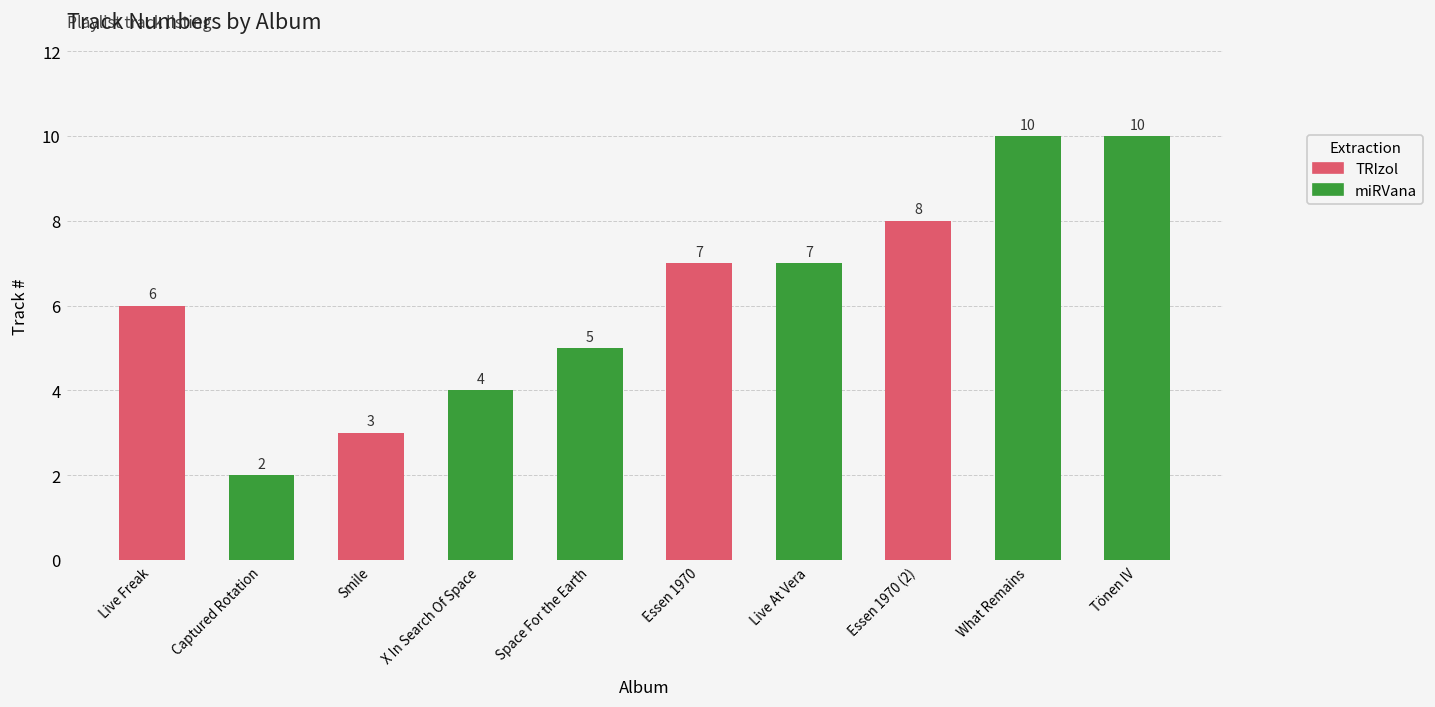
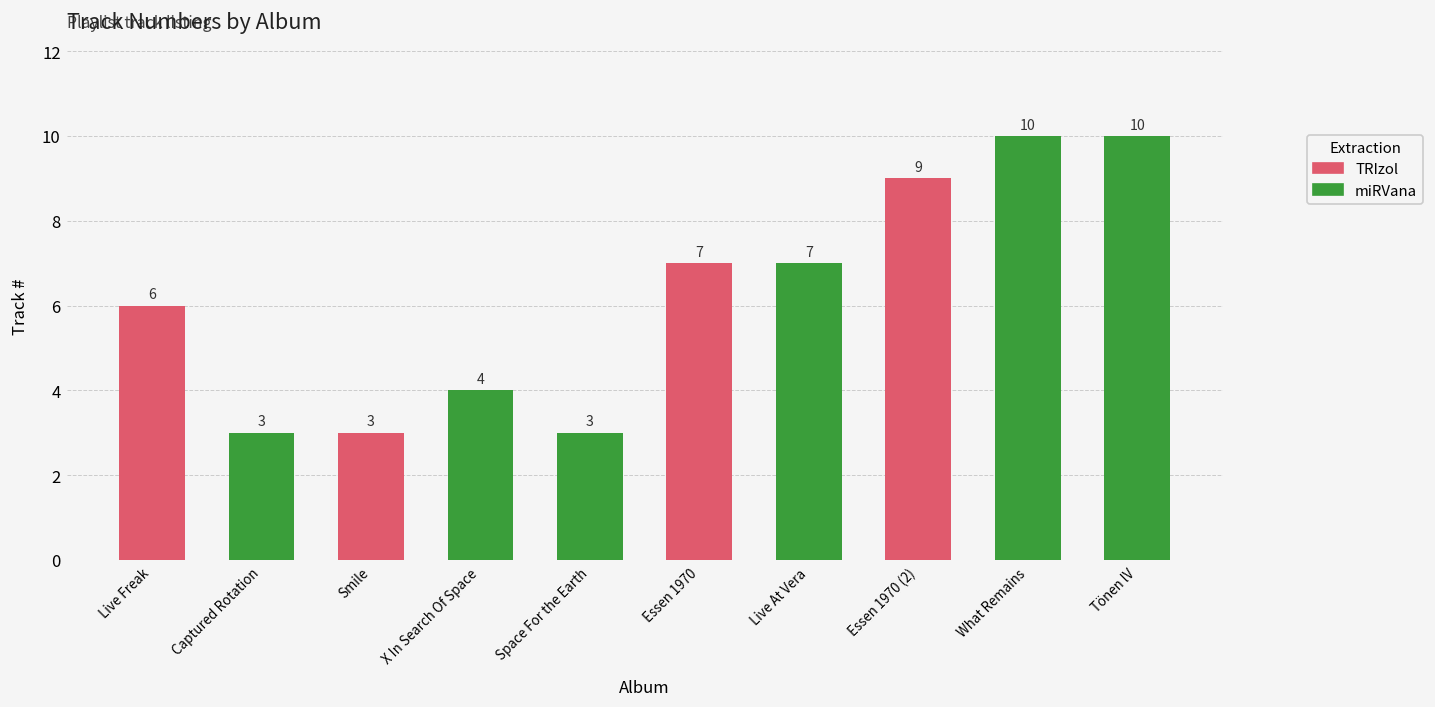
Captured Rotation: 2 -> 3
Space For the Earth: 5 -> 3
Essen 1970 (2): 8 -> 9
